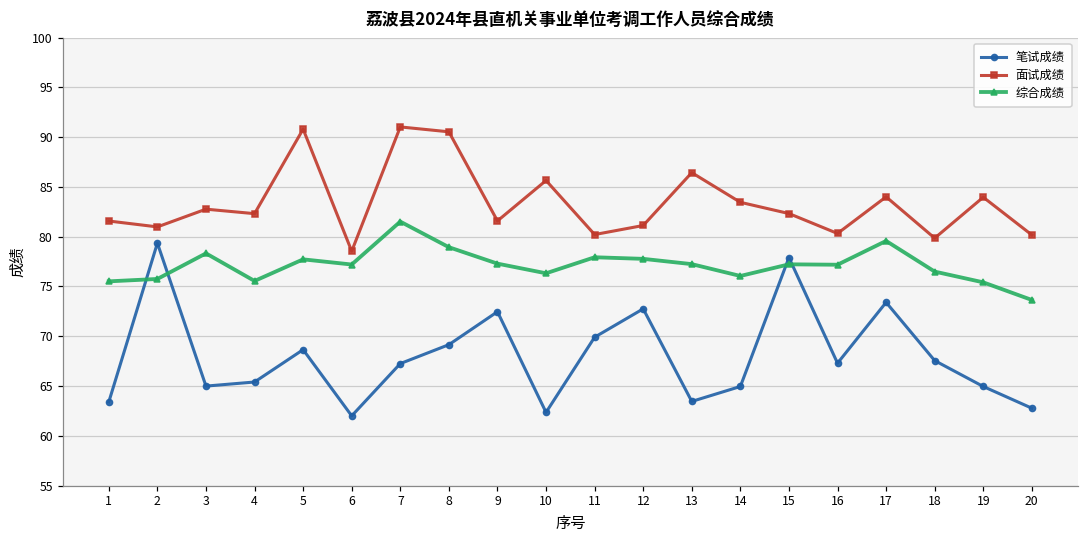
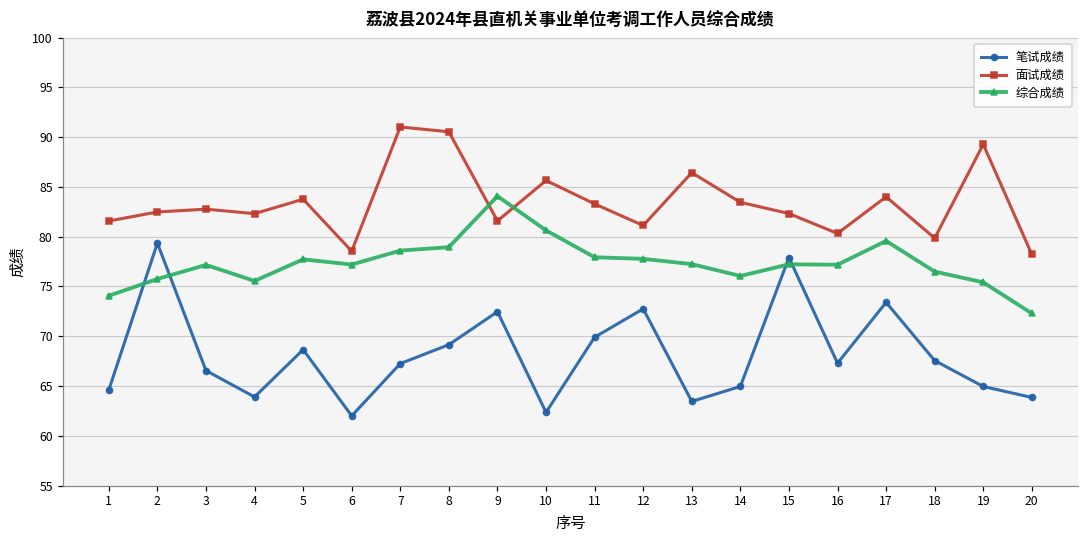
笔试成绩, 1: 63 -> 65
综合成绩, 1: 76 -> 74
面试成绩, 2: 81 -> 82
笔试成绩, 3: 65 -> 67
综合成绩, 3: 78 -> 77
笔试成绩, 4: 65 -> 64
面试成绩, 5: 91 -> 84
综合成绩, 7: 82 -> 79
综合成绩, 9: 77 -> 84
综合成绩, 10: 76 -> 81
面试成绩, 11: 80 -> 83
面试成绩, 19: 84 -> 89
笔试成绩, 20: 63 -> 64
面试成绩, 20: 80 -> 78
综合成绩, 20: 74 -> 72
